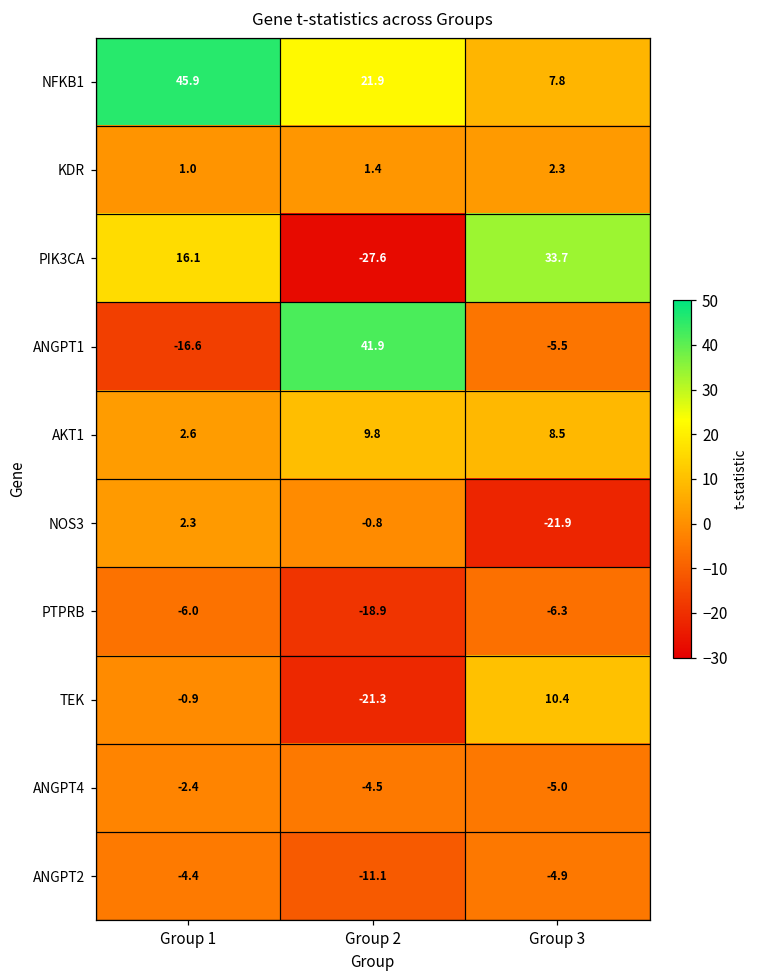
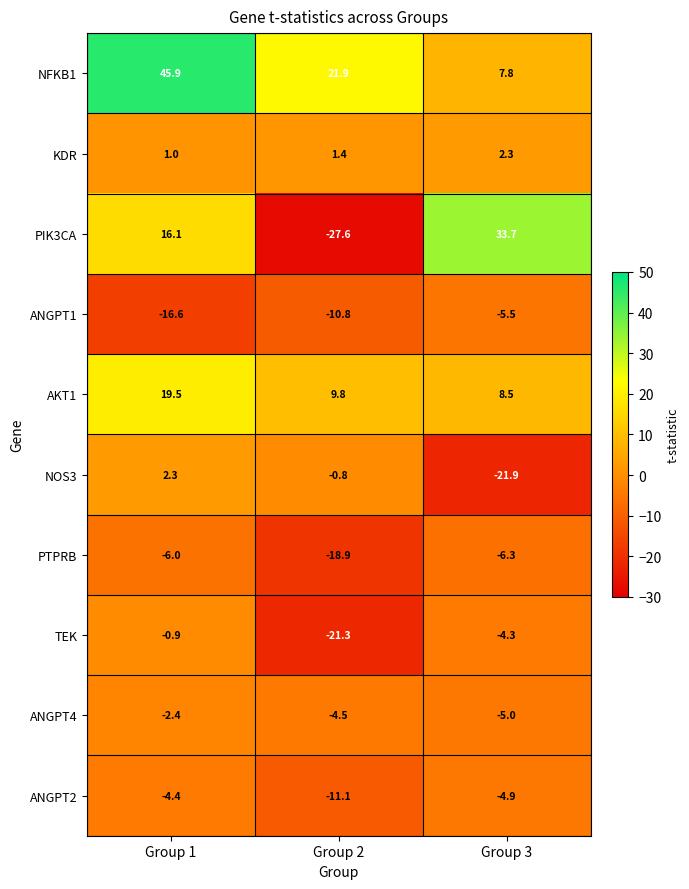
ANGPT1, Group 2: 41.9 -> -10.8
AKT1, Group 1: 2.6 -> 19.5
TEK, Group 3: 10.4 -> -4.3
